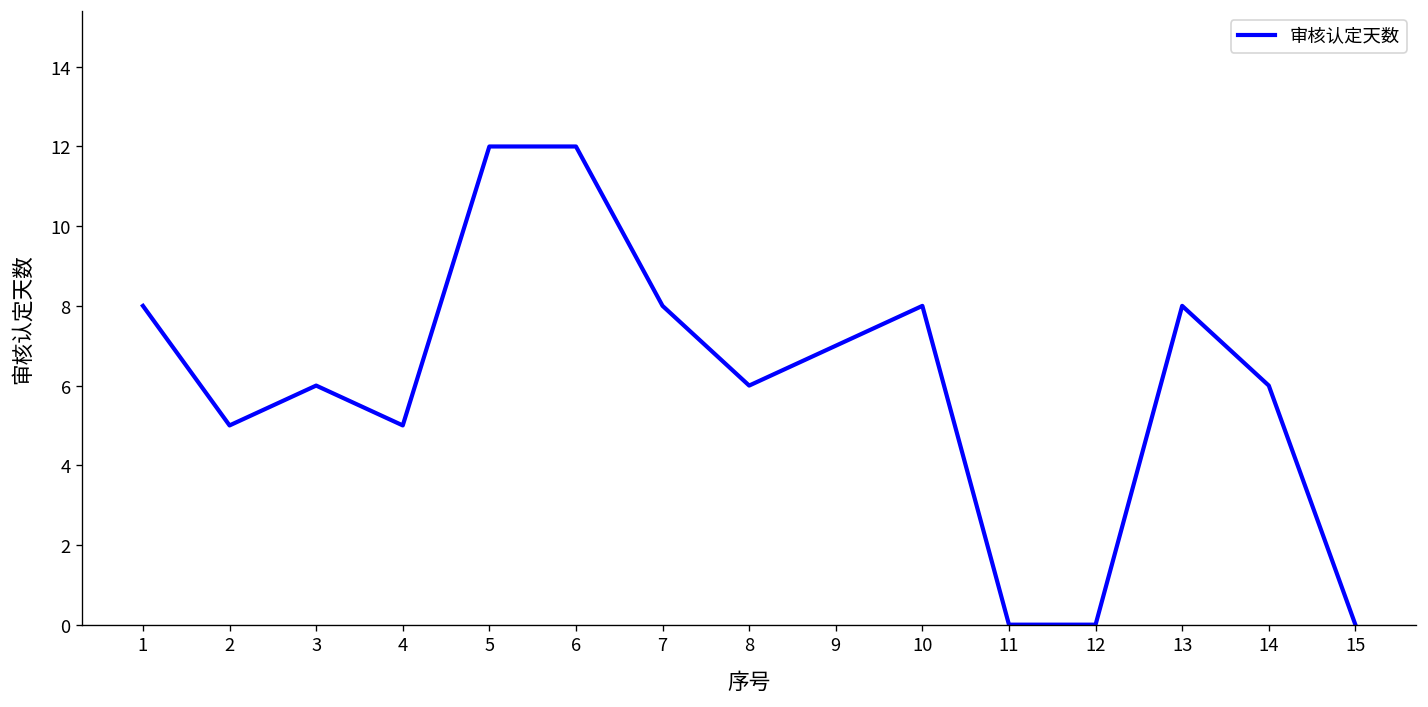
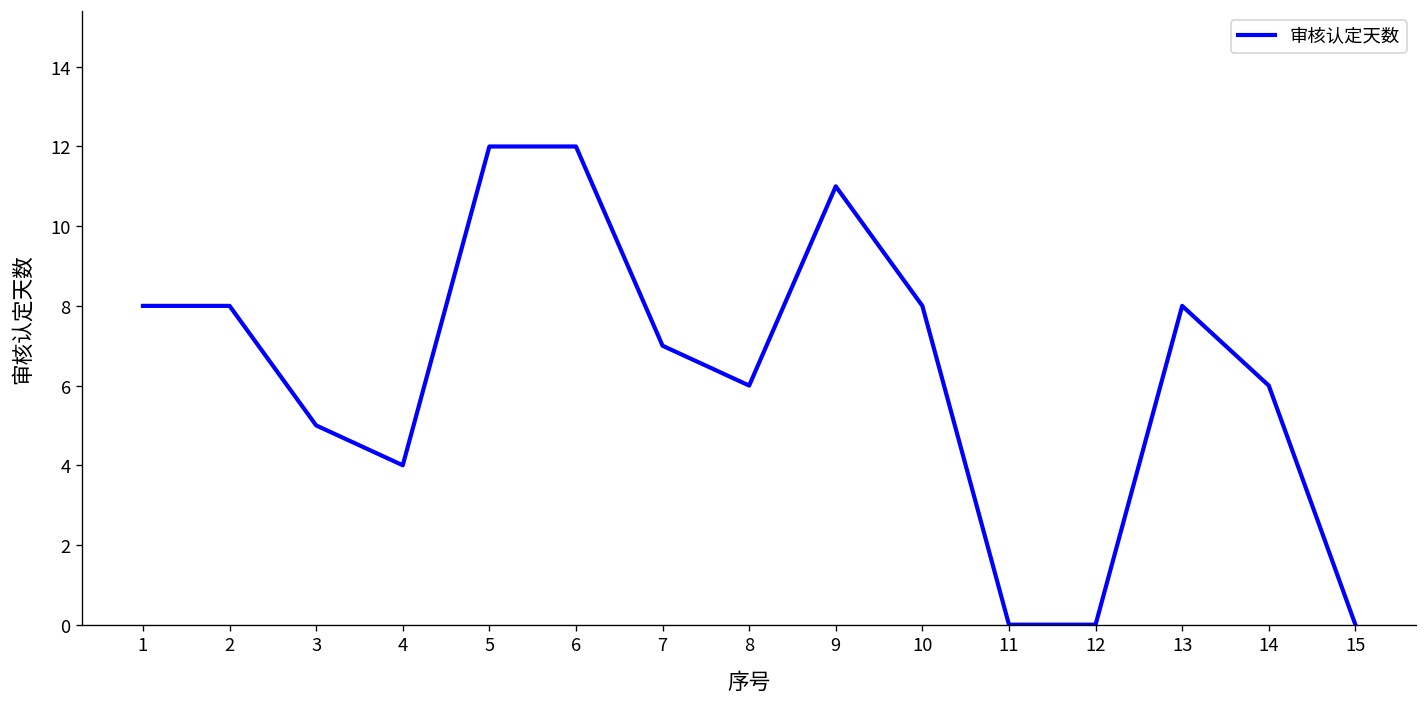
2: 5 -> 8
3: 6 -> 5
4: 5 -> 4
7: 8 -> 7
9: 7 -> 11
